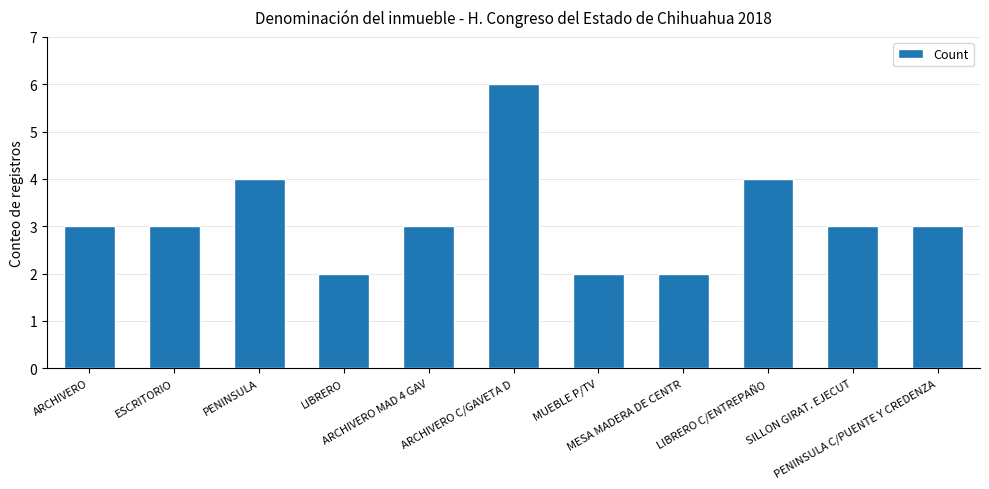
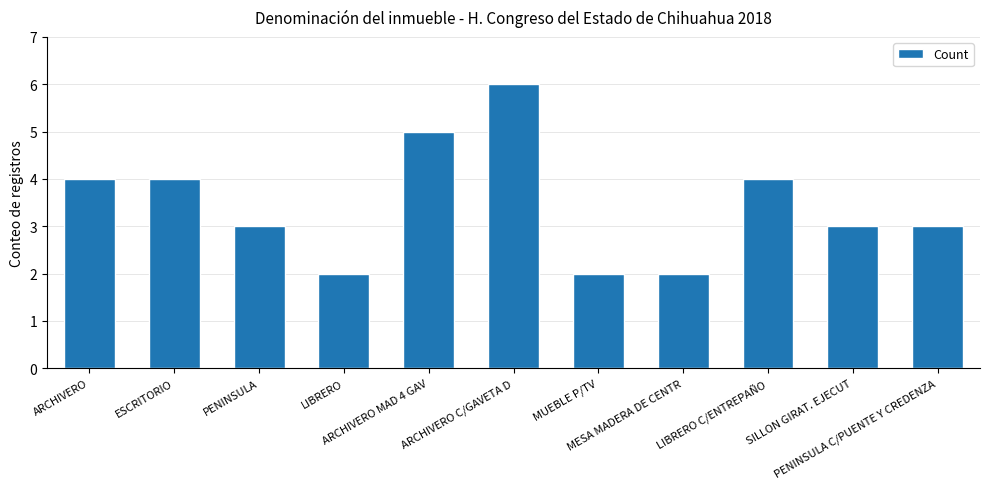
ARCHIVERO: 3 -> 4
ESCRITORIO: 3 -> 4
PENINSULA: 4 -> 3
ARCHIVERO MAD 4 GAV: 3 -> 5
